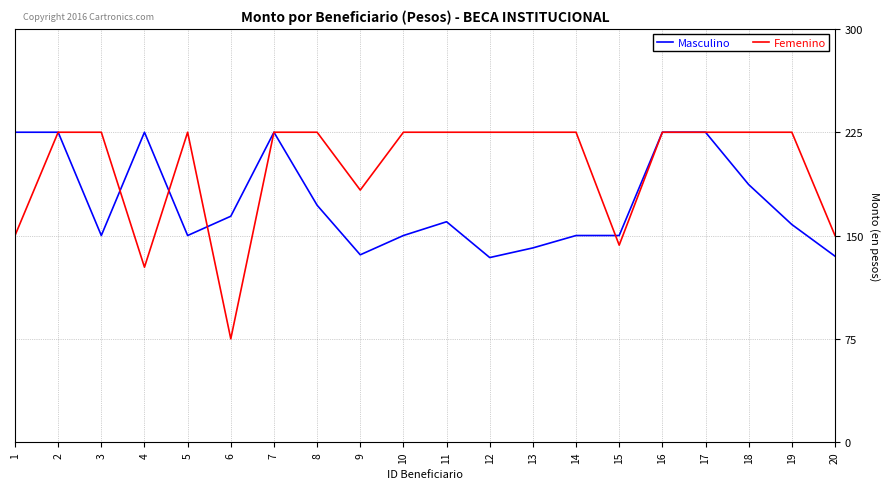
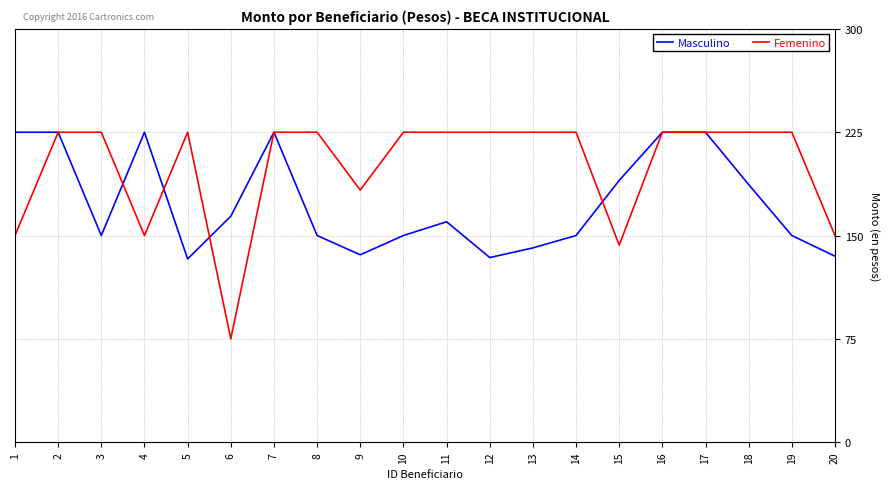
Femenino, 4: 127 -> 150
Masculino, 5: 150 -> 133
Masculino, 8: 172 -> 150
Masculino, 15: 150 -> 190
Masculino, 19: 158 -> 150
